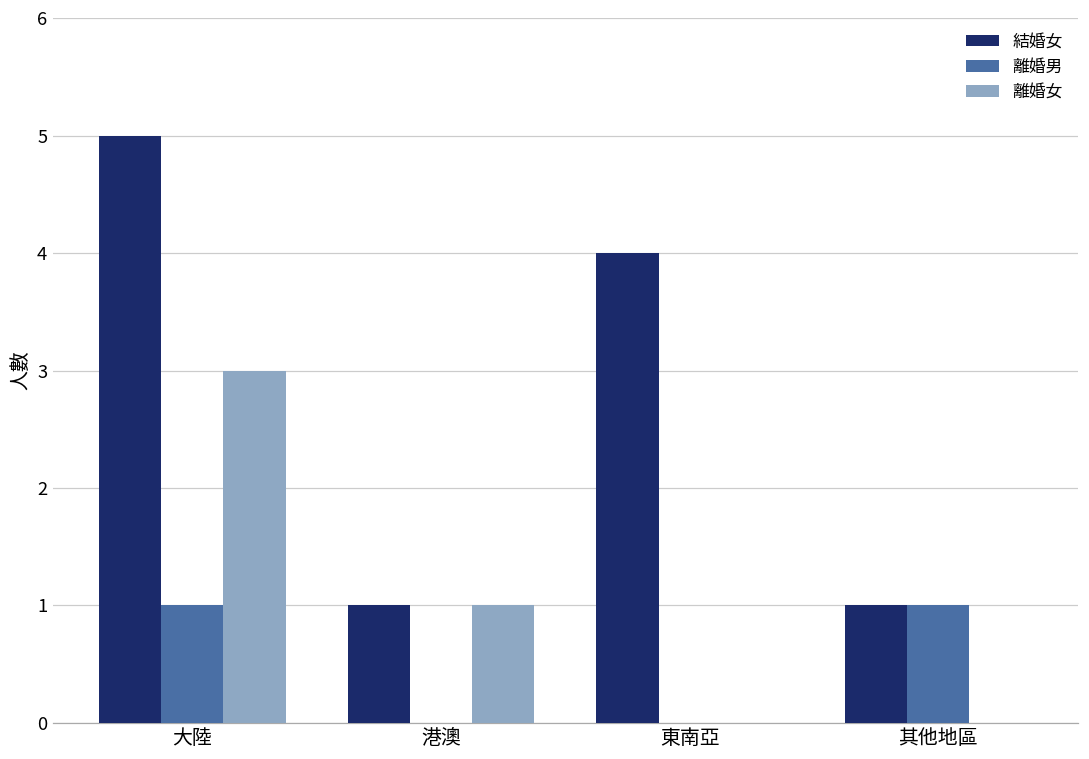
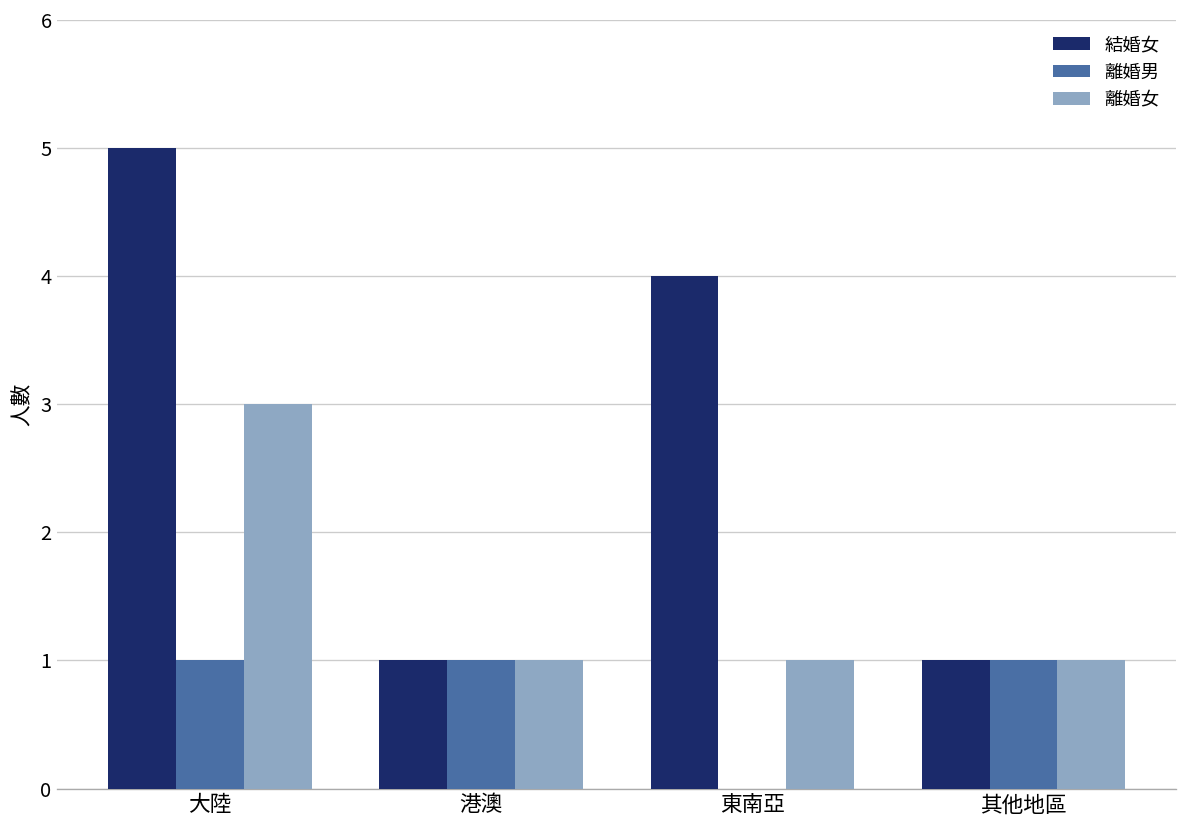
離婚男, 港澳: 0 -> 1
離婚女, 東南亞: 0 -> 1
離婚女, 其他地區: 0 -> 1
